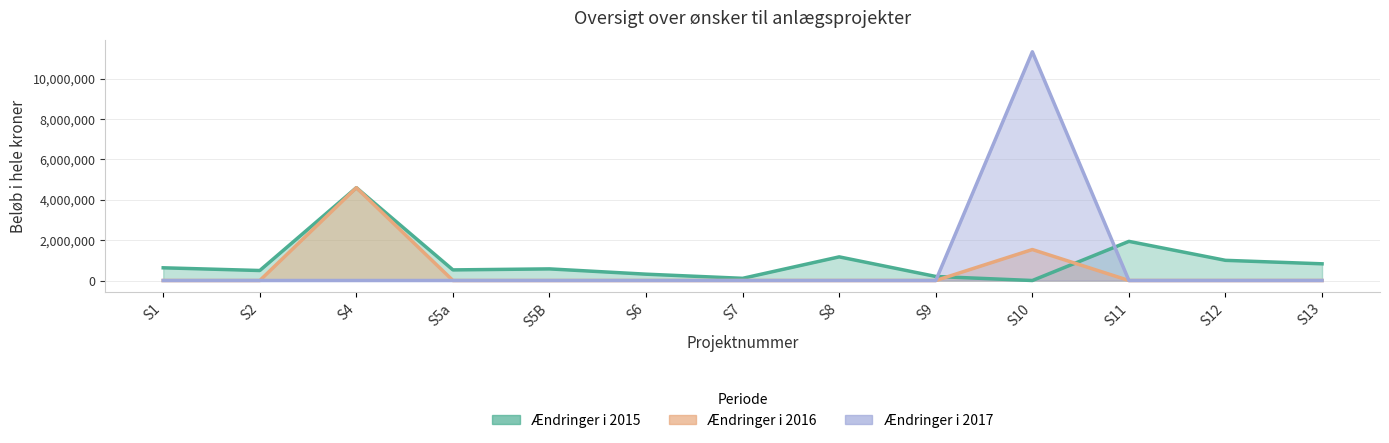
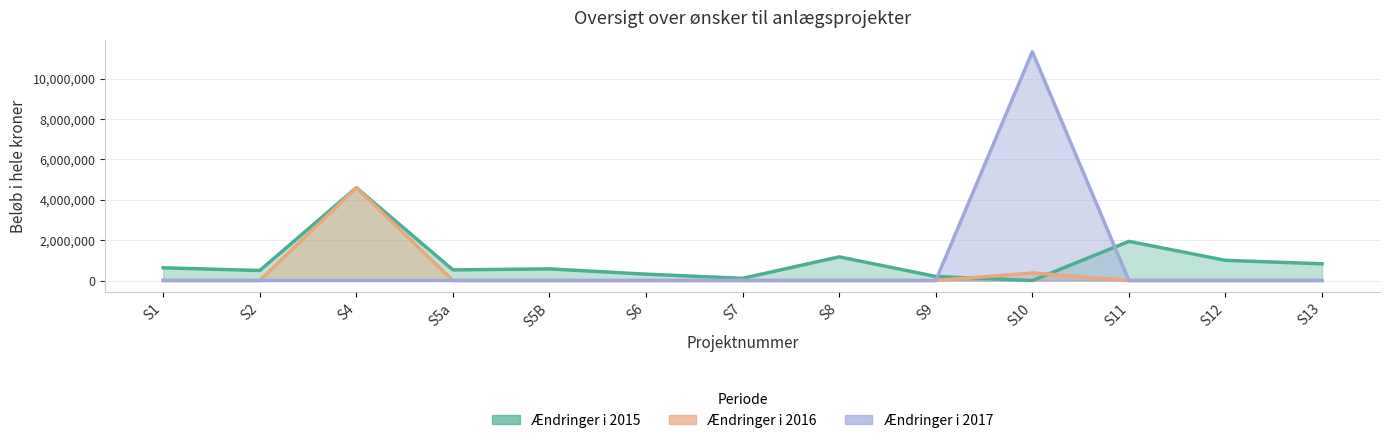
Ændringer i 2016, S10: 1,500,000 -> 400,000
